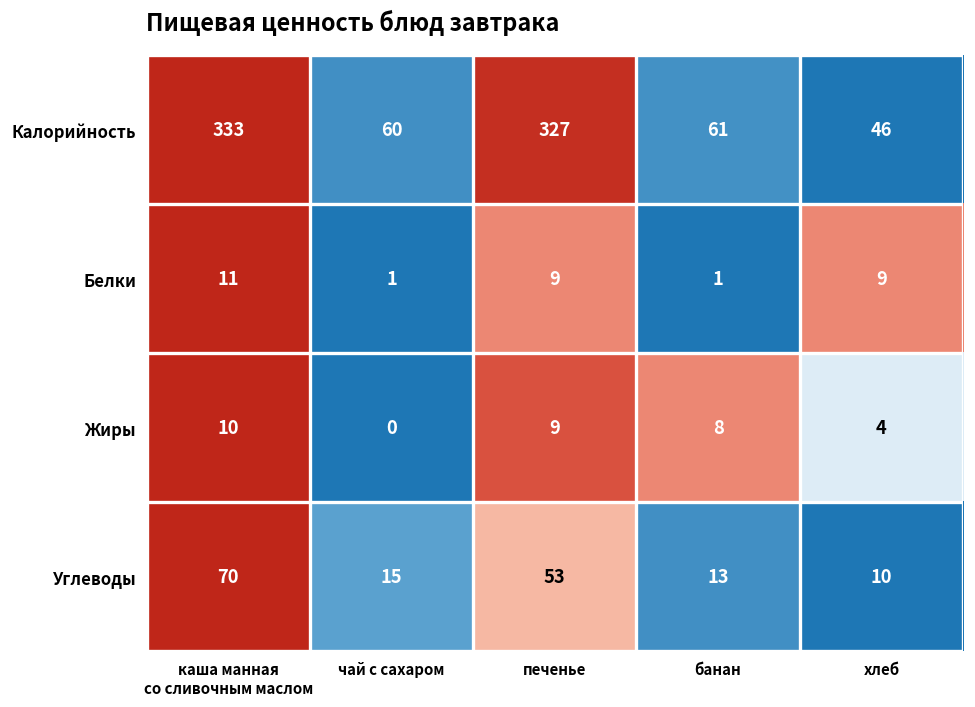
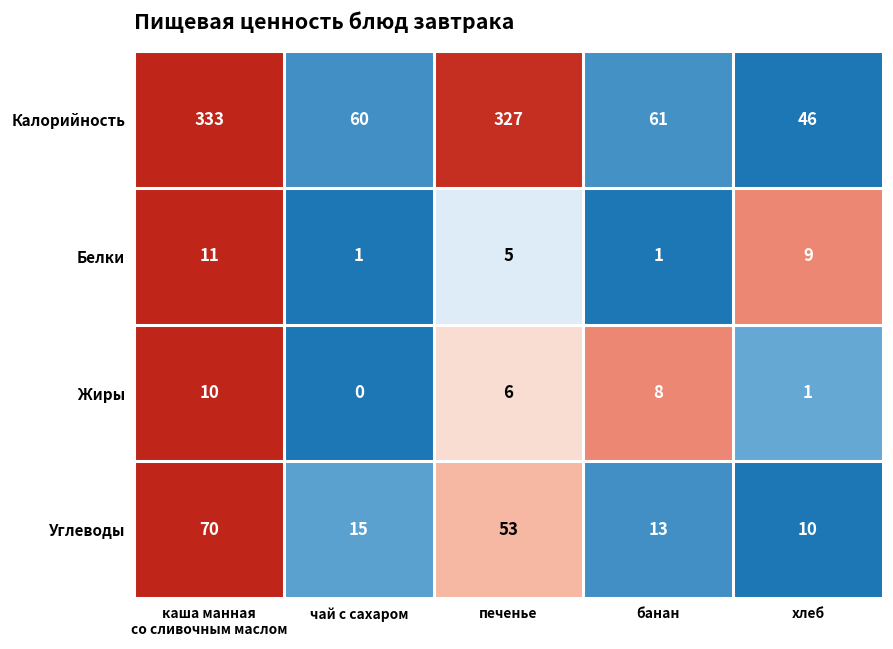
Белки, печенье: 9 -> 5
Жиры, печенье: 9 -> 6
Жиры, хлеб: 4 -> 1
